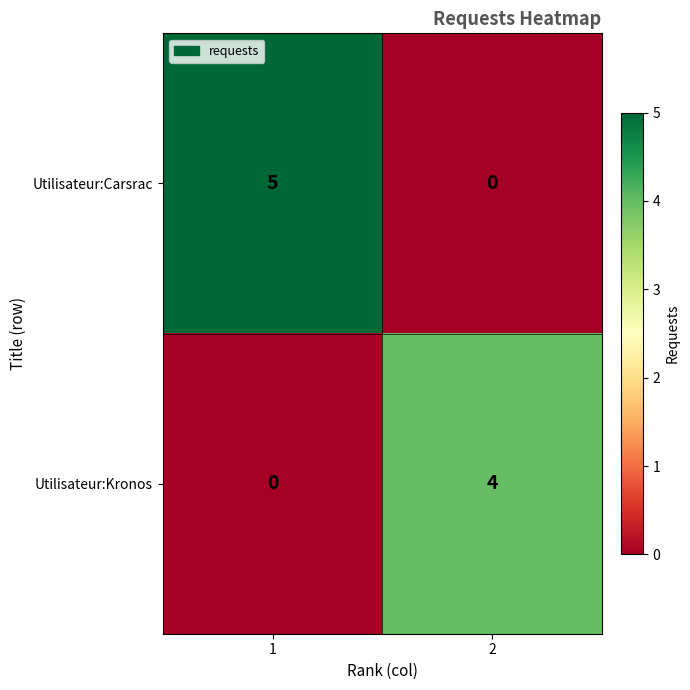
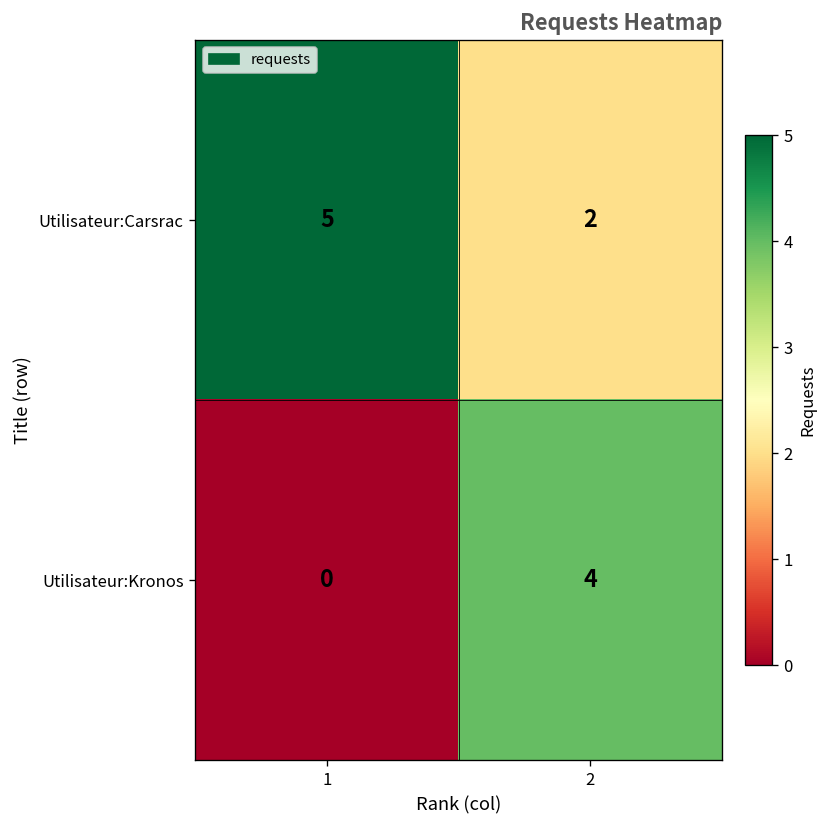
Utilisateur:Carsrac, 2: 0 -> 2
